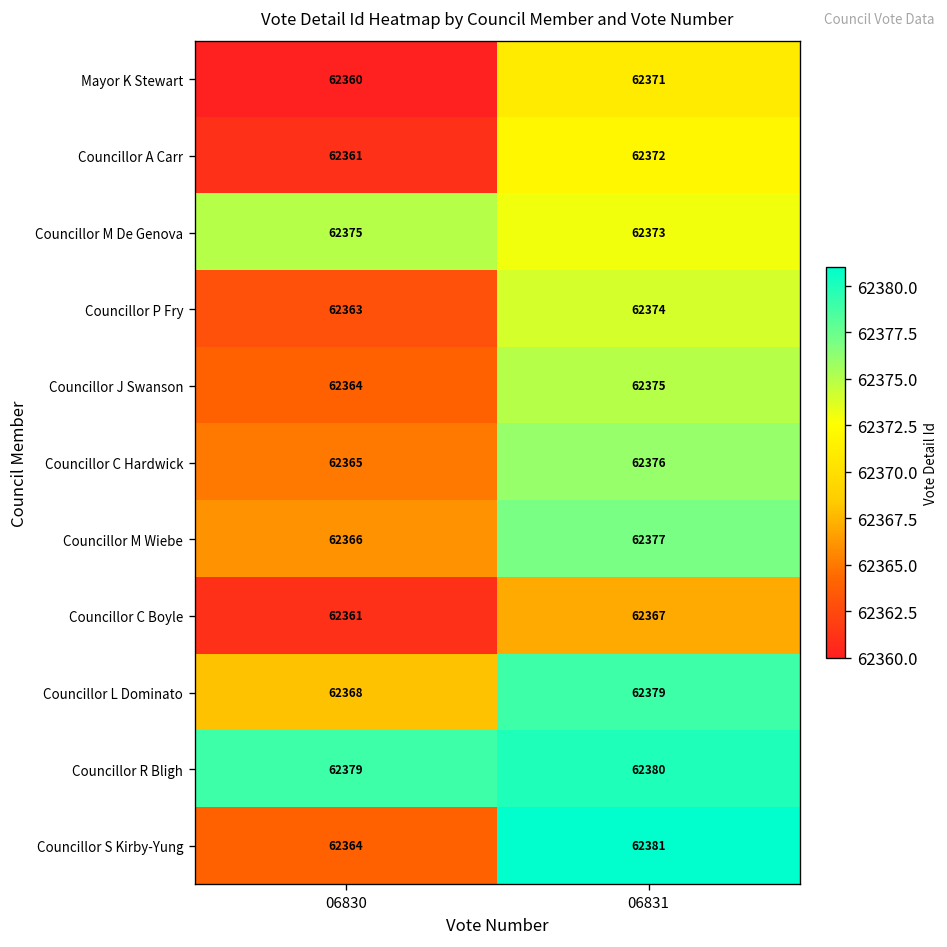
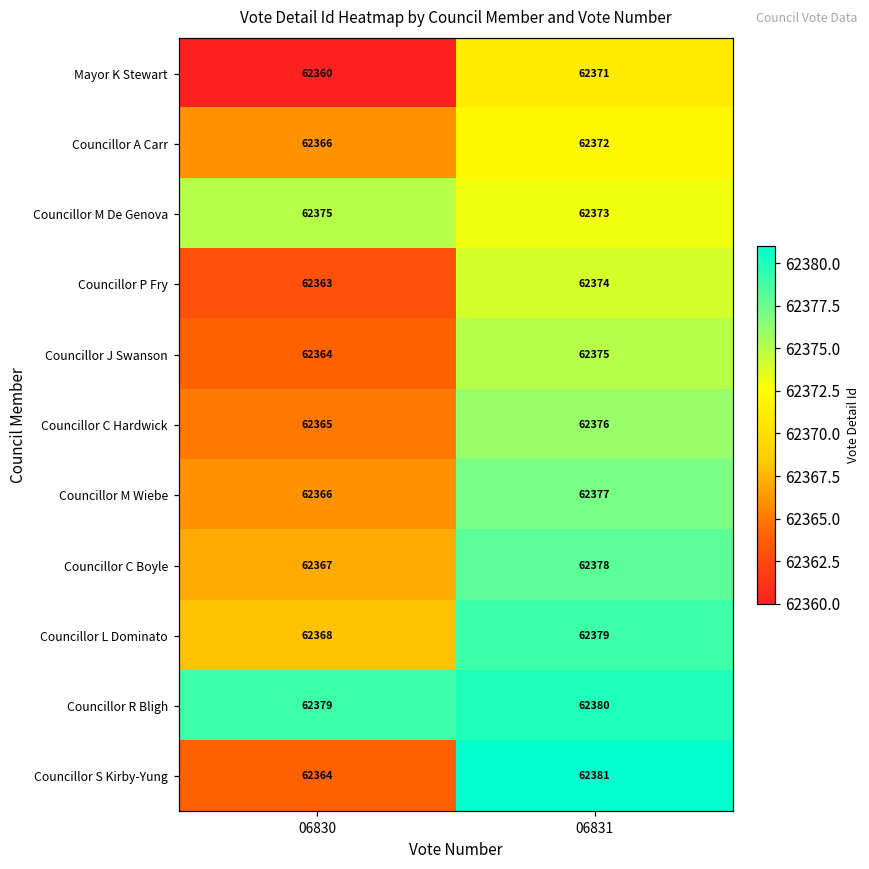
Councillor A Carr, 06830: 62361 -> 62366
Councillor C Boyle, 06830: 62361 -> 62367
Councillor C Boyle, 06831: 62367 -> 62378
